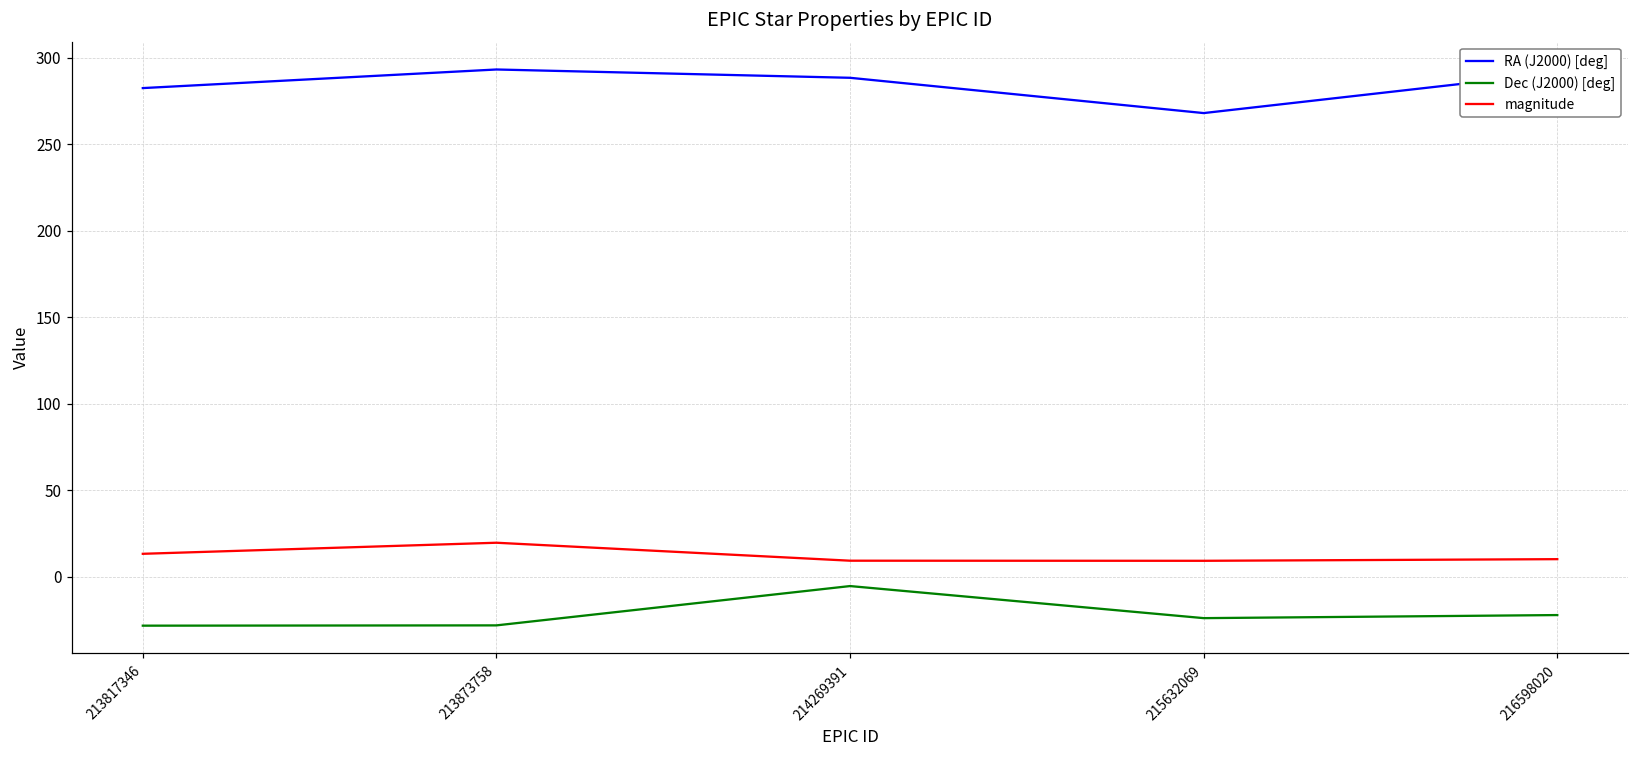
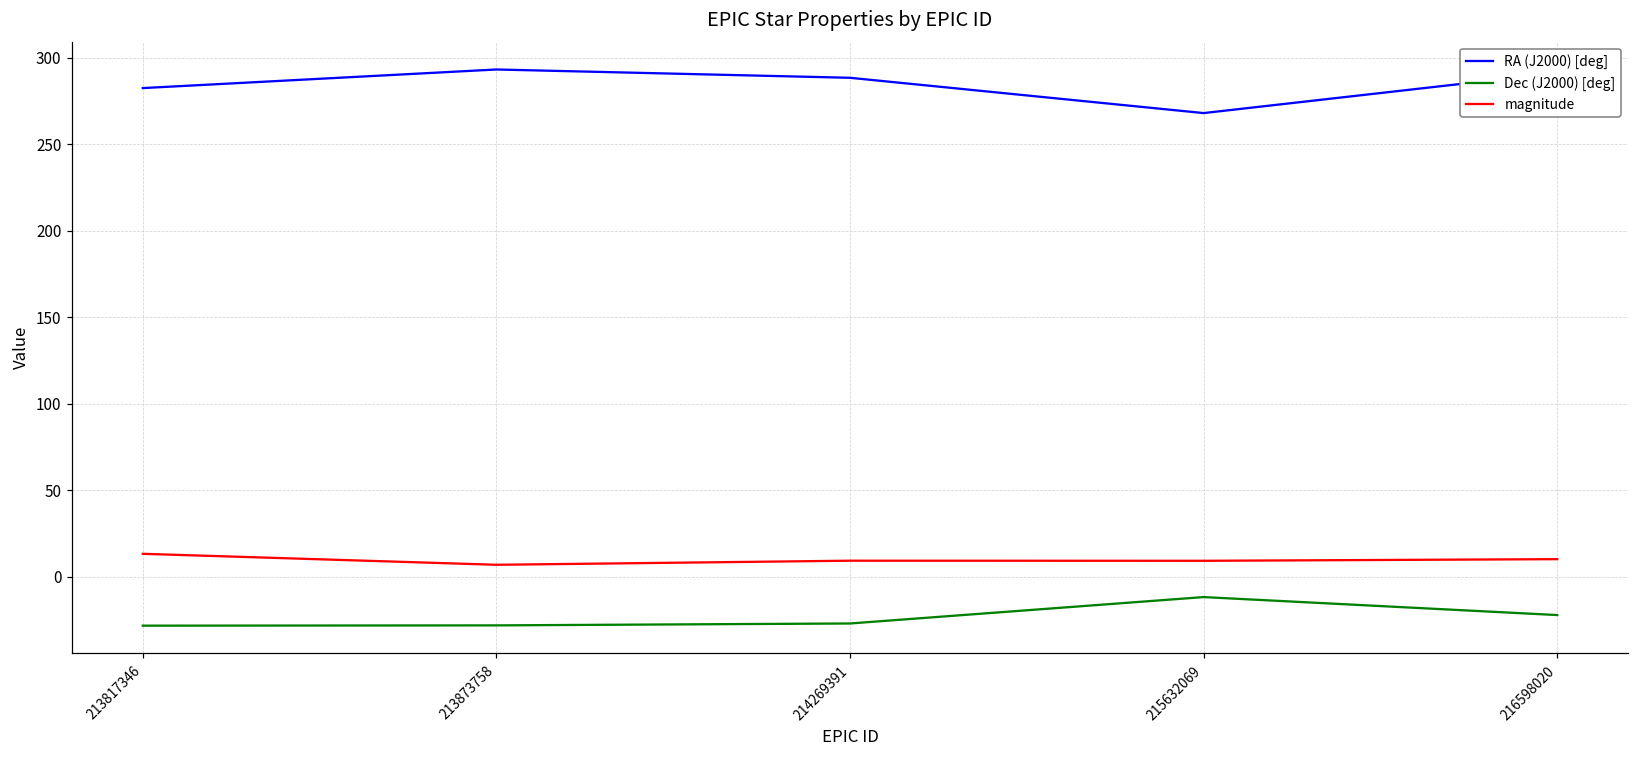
magnitude, 213873758: 20 -> 7
Dec (J2000) [deg], 214269391: -5 -> -27
Dec (J2000) [deg], 215632069: -24 -> -12
